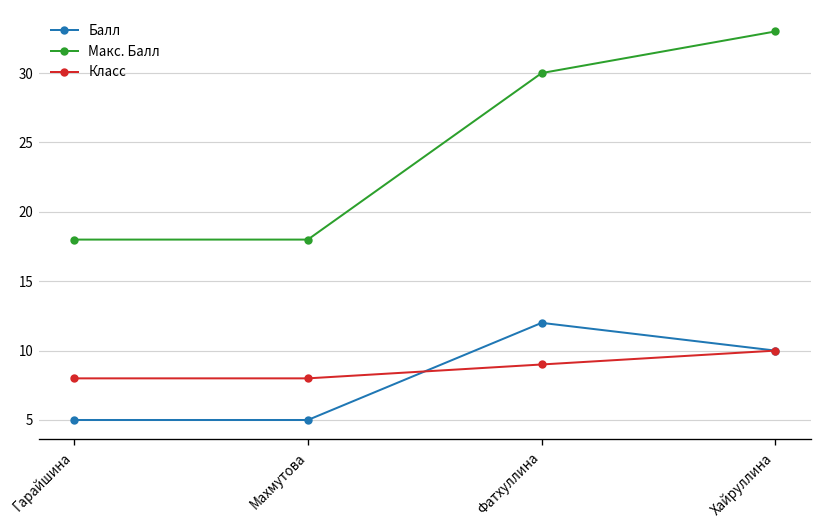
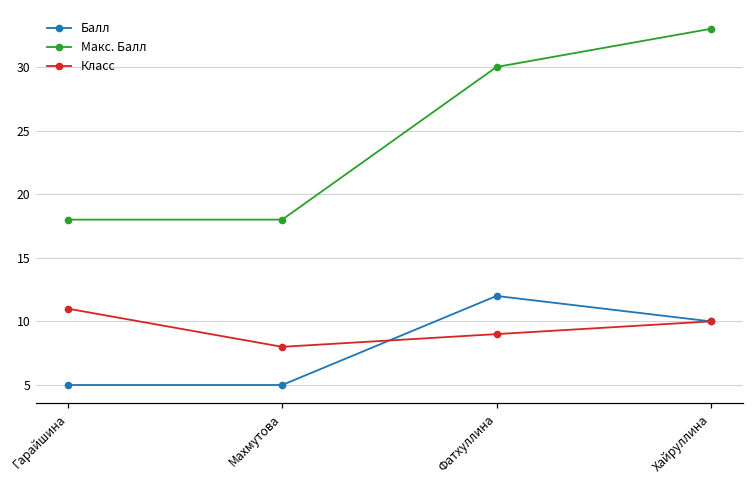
Класс, Гарайшина: 8 -> 11
